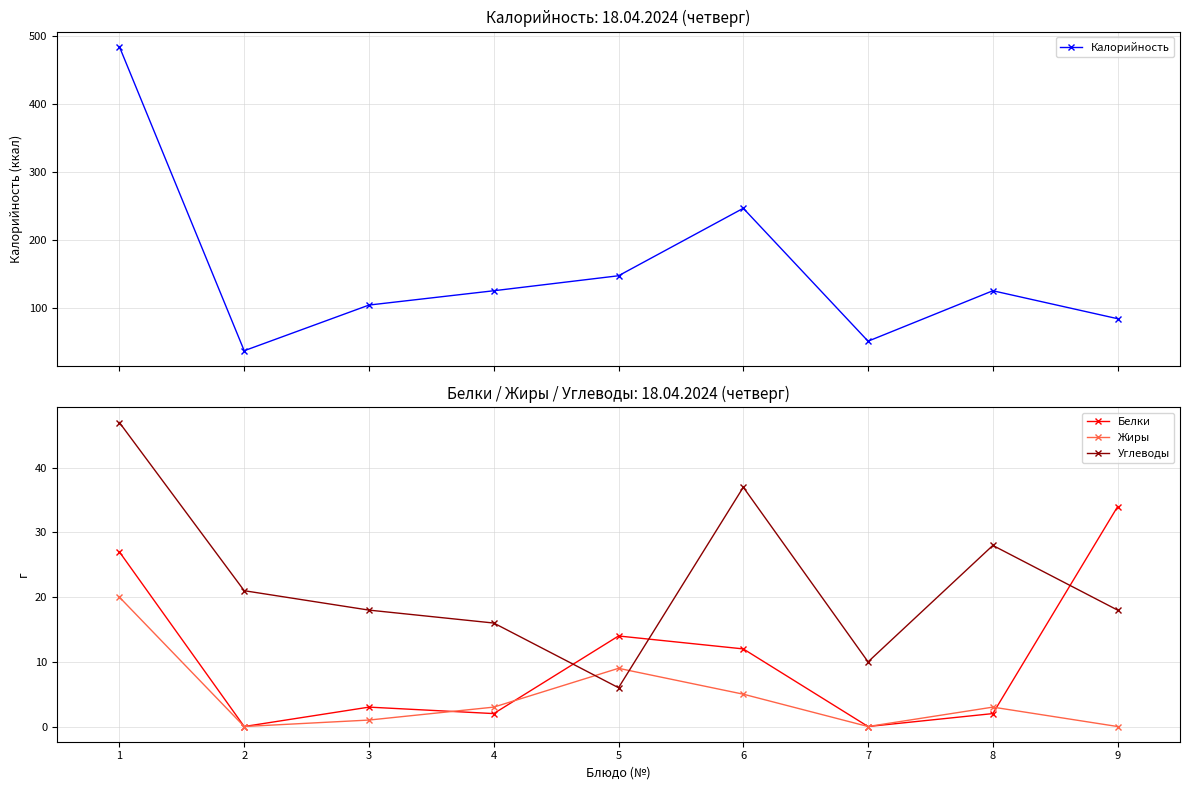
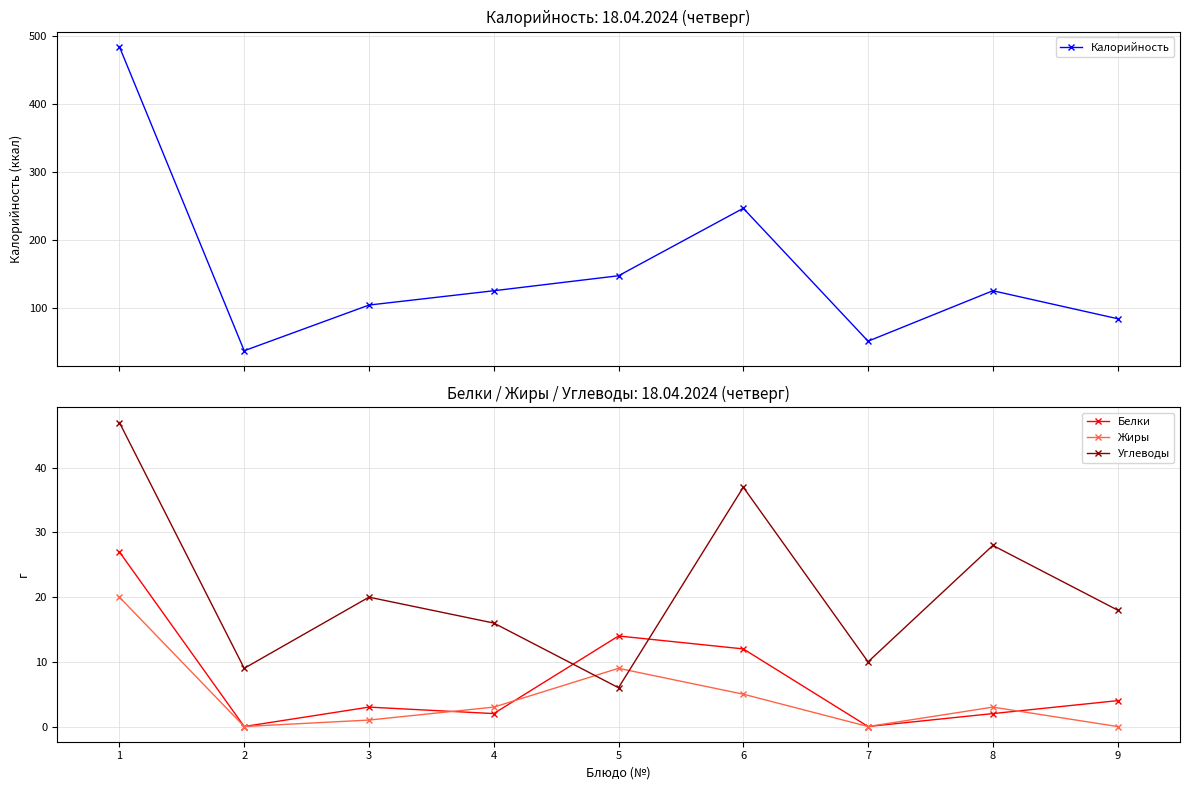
Белки / Жиры / Углеводы: 18.04.2024 (четверг), Углеводы, 2: 21 -> 9
Белки / Жиры / Углеводы: 18.04.2024 (четверг), Углеводы, 3: 18 -> 20
Белки / Жиры / Углеводы: 18.04.2024 (четверг), Белки, 9: 34 -> 4
